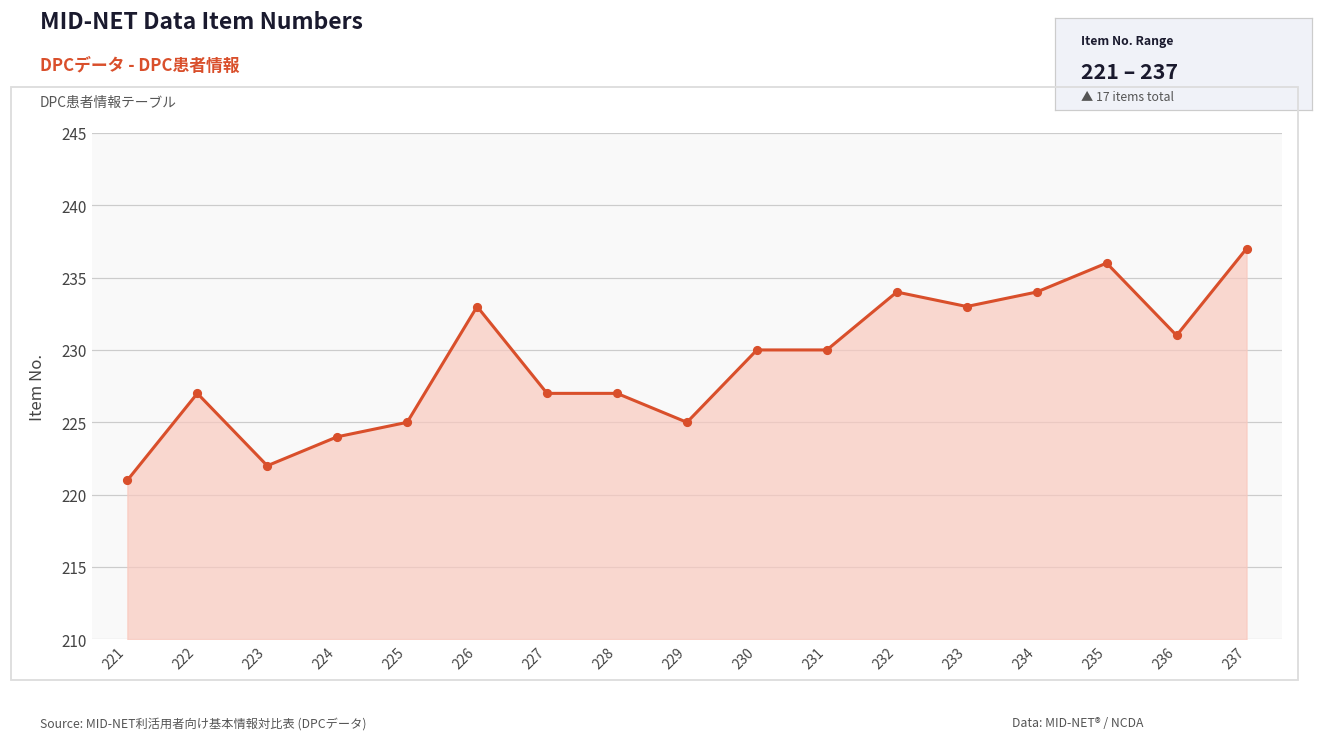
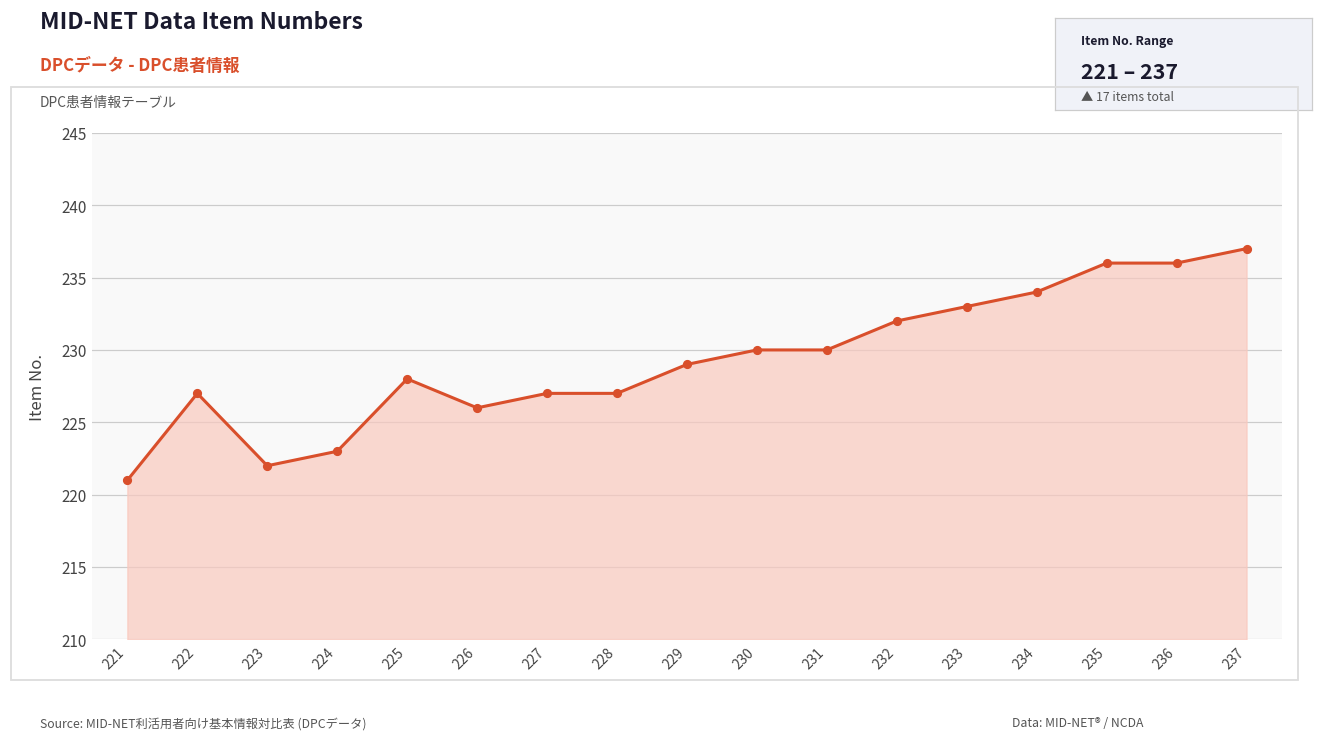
224: 224 -> 223
225: 225 -> 228
226: 233 -> 226
229: 225 -> 229
232: 234 -> 232
236: 231 -> 236
